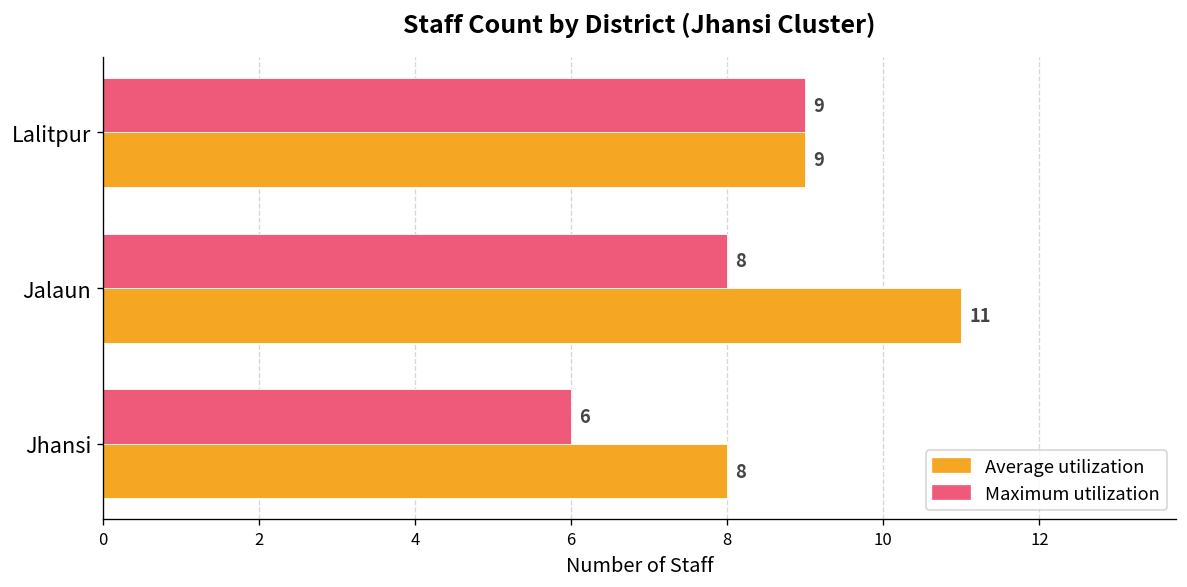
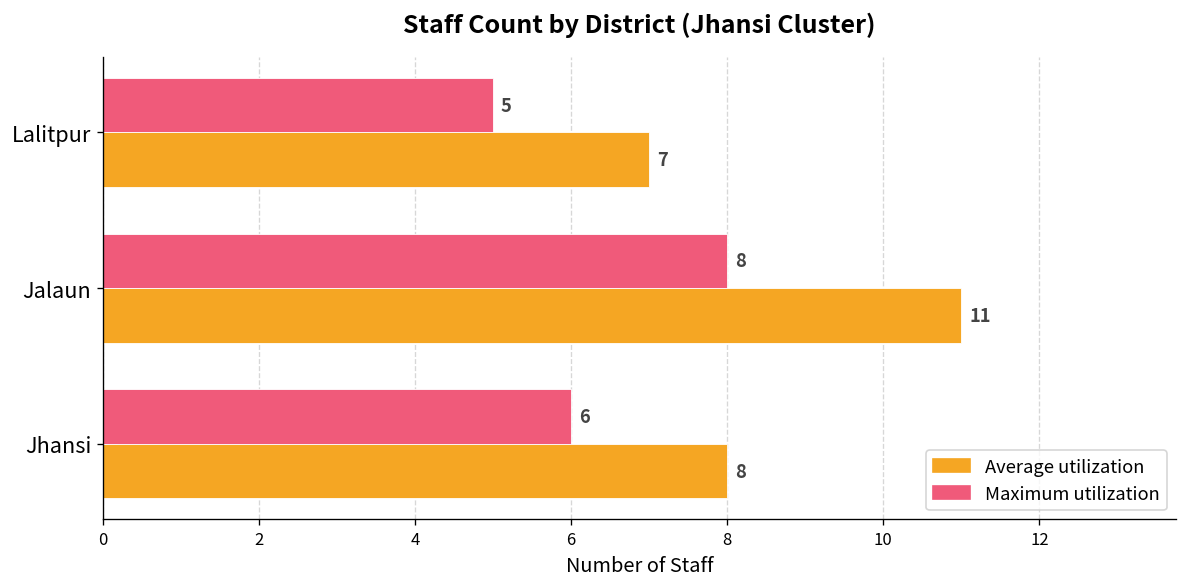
Maximum utilization, Lalitpur: 9 -> 5
Average utilization, Lalitpur: 9 -> 7
